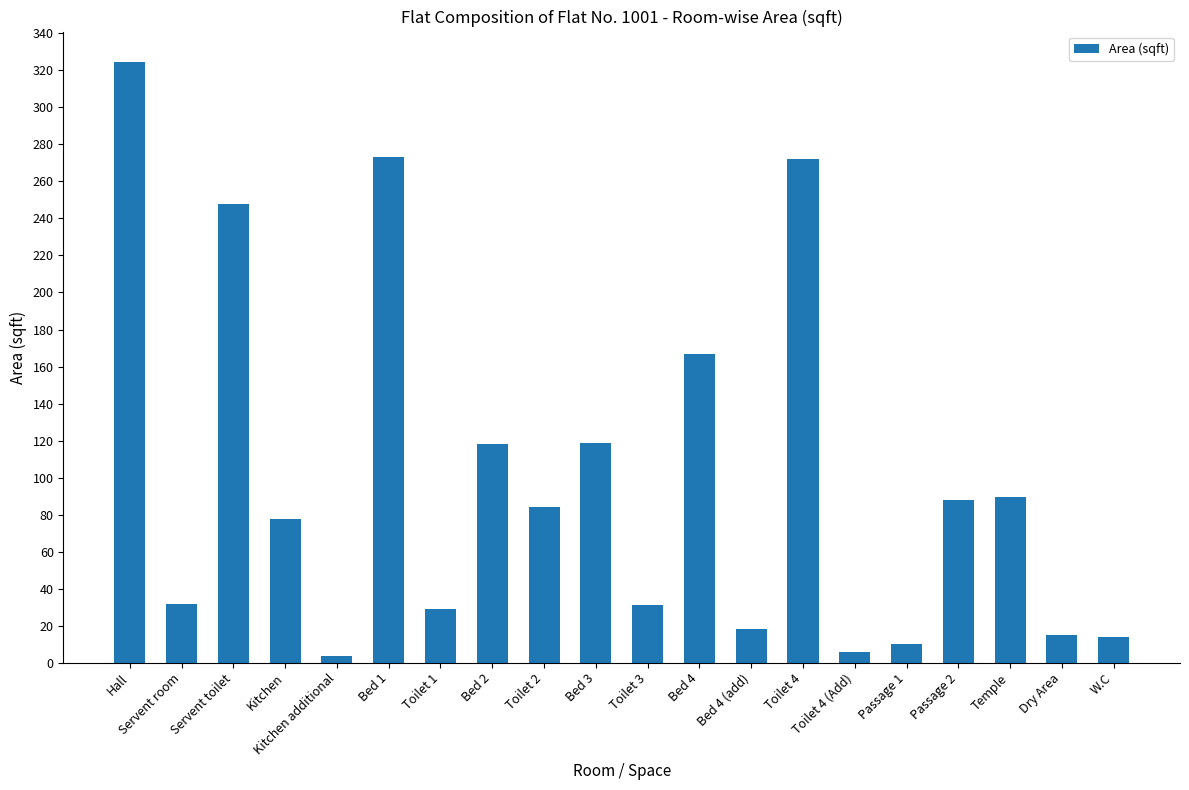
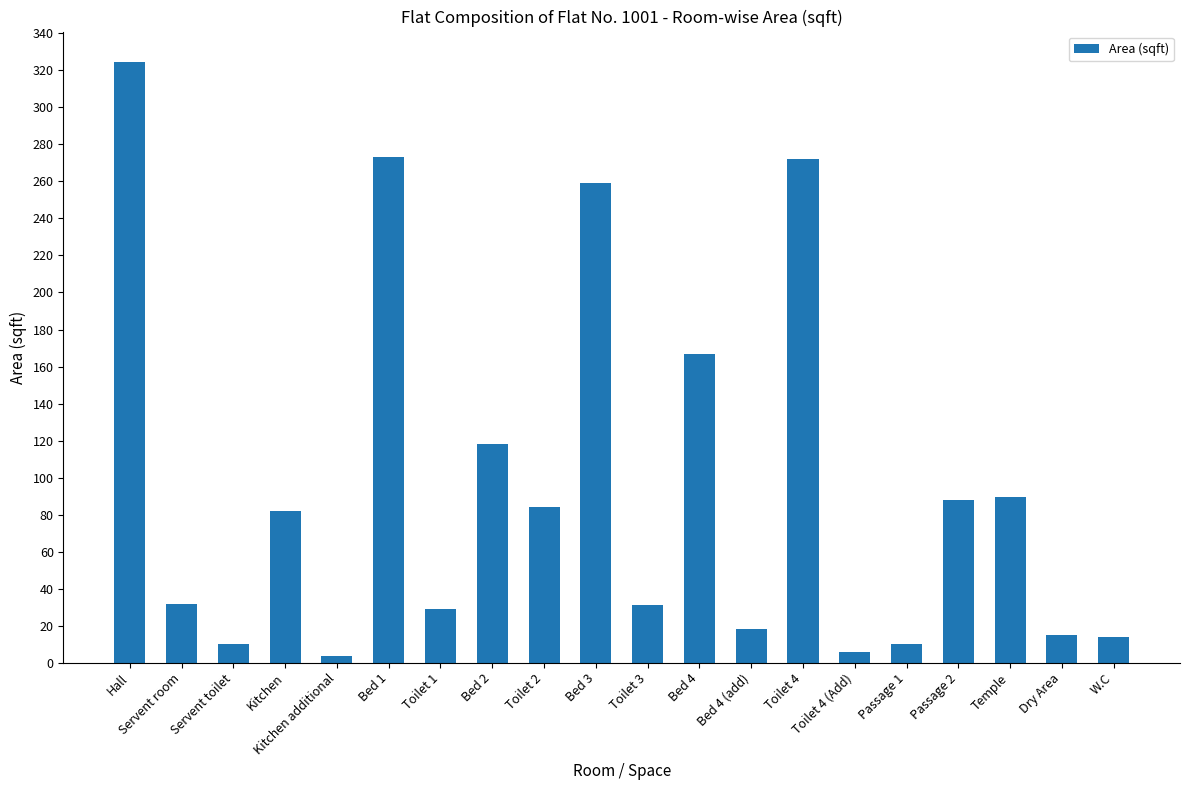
Servent toilet: 248 -> 10
Kitchen: 77 -> 82
Bed 3: 119 -> 259
